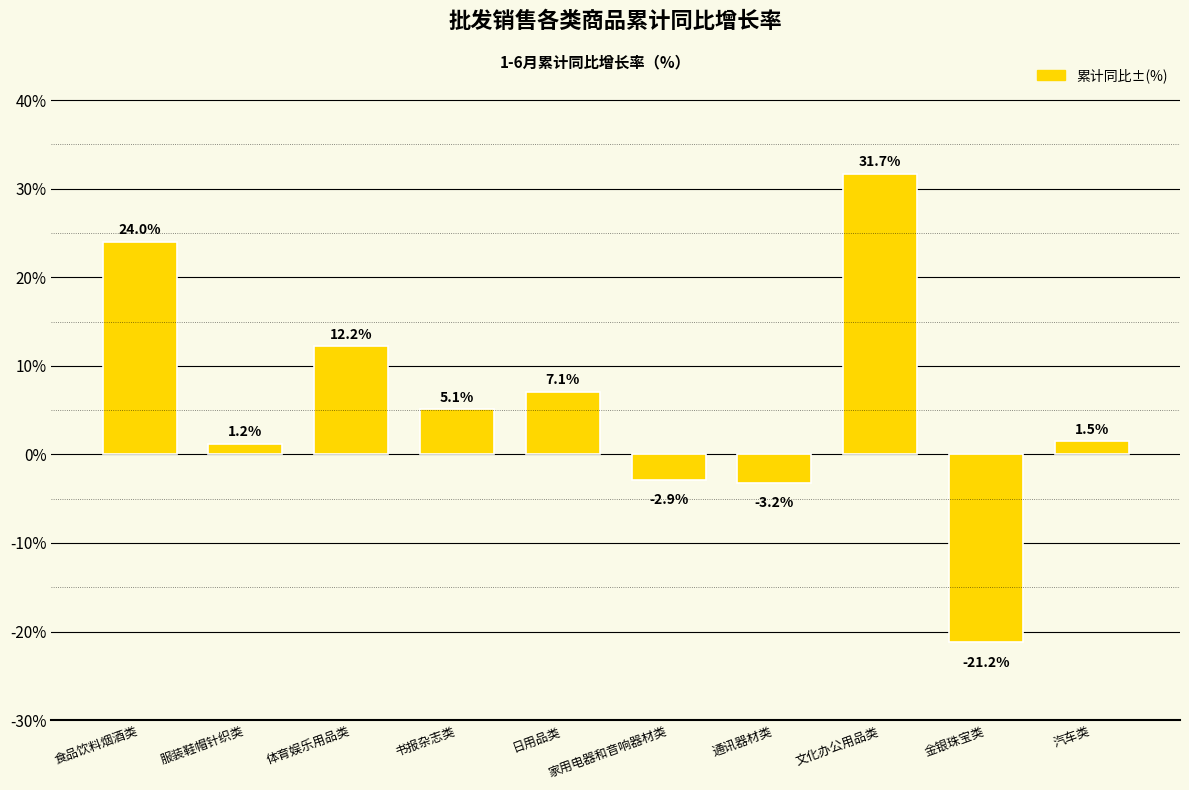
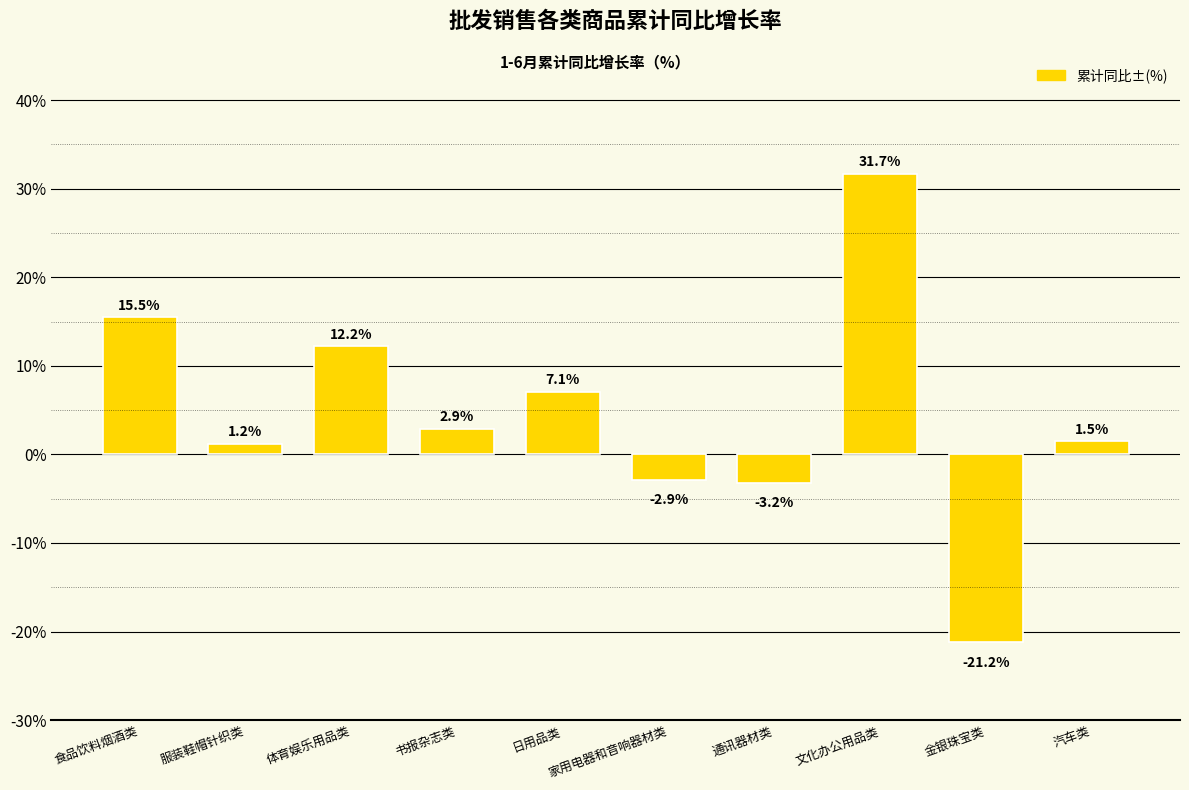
食品饮料烟酒类: 24.0% -> 15.5%
书报杂志类: 5.1% -> 2.9%
